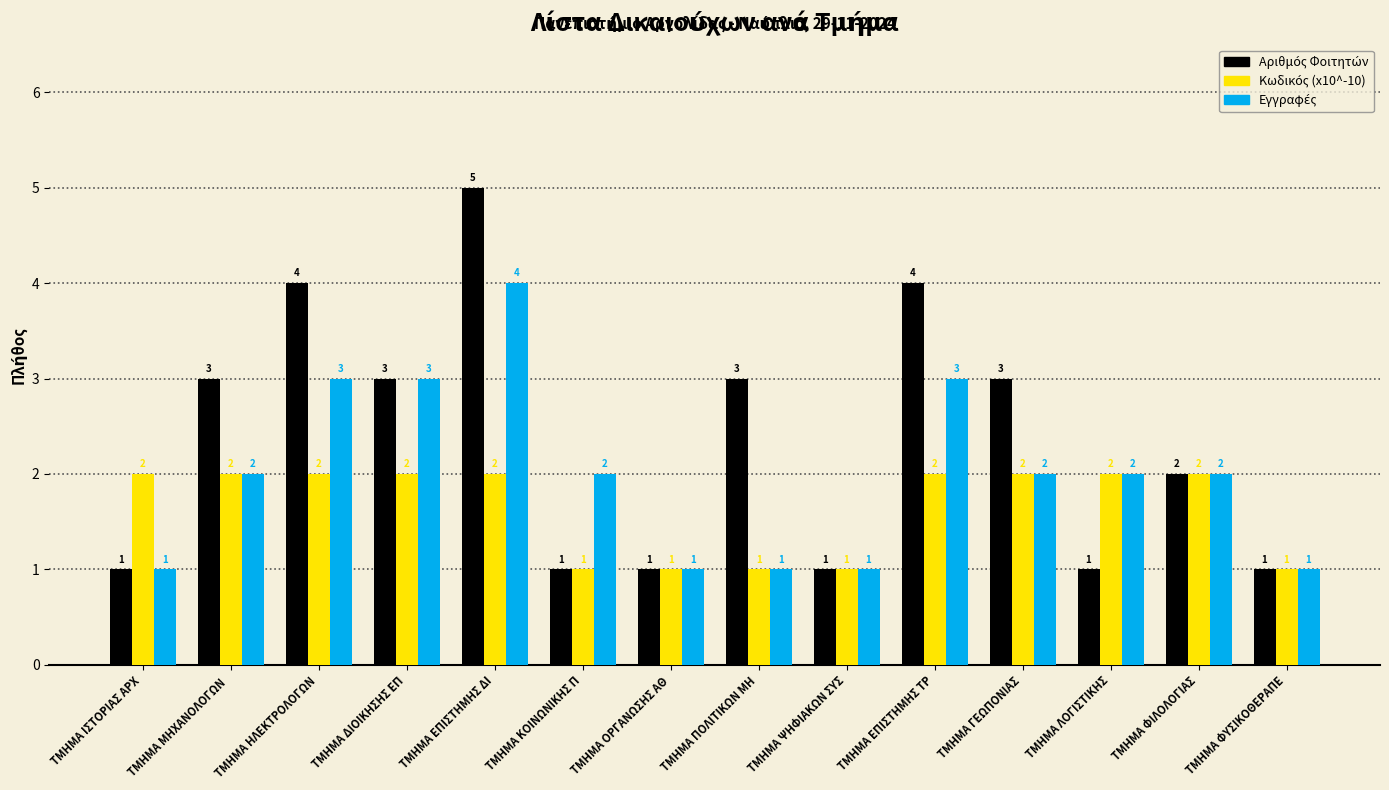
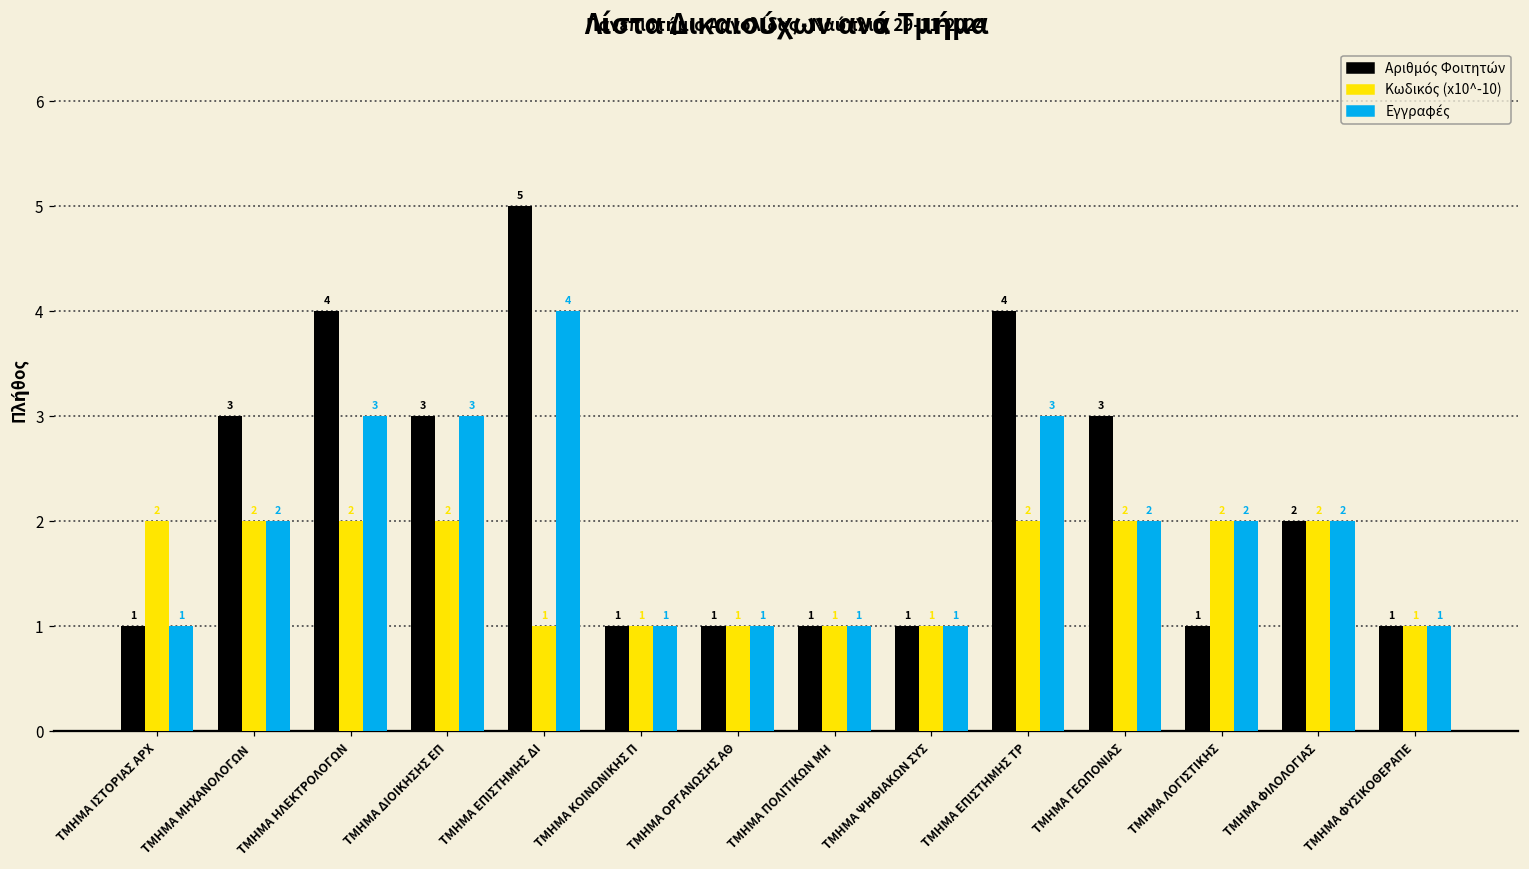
Κωδικός (x10^-10), ΤΜΗΜΑ ΕΠΙΣΤΗΜΗΣ ΔΙ: 2 -> 1
Εγγραφές, ΤΜΗΜΑ ΚΟΙΝΩΝΙΚΗΣ Π: 2 -> 1
Αριθμός Φοιτητών, ΤΜΗΜΑ ΠΟΛΙΤΙΚΩΝ ΜΗ: 3 -> 1
